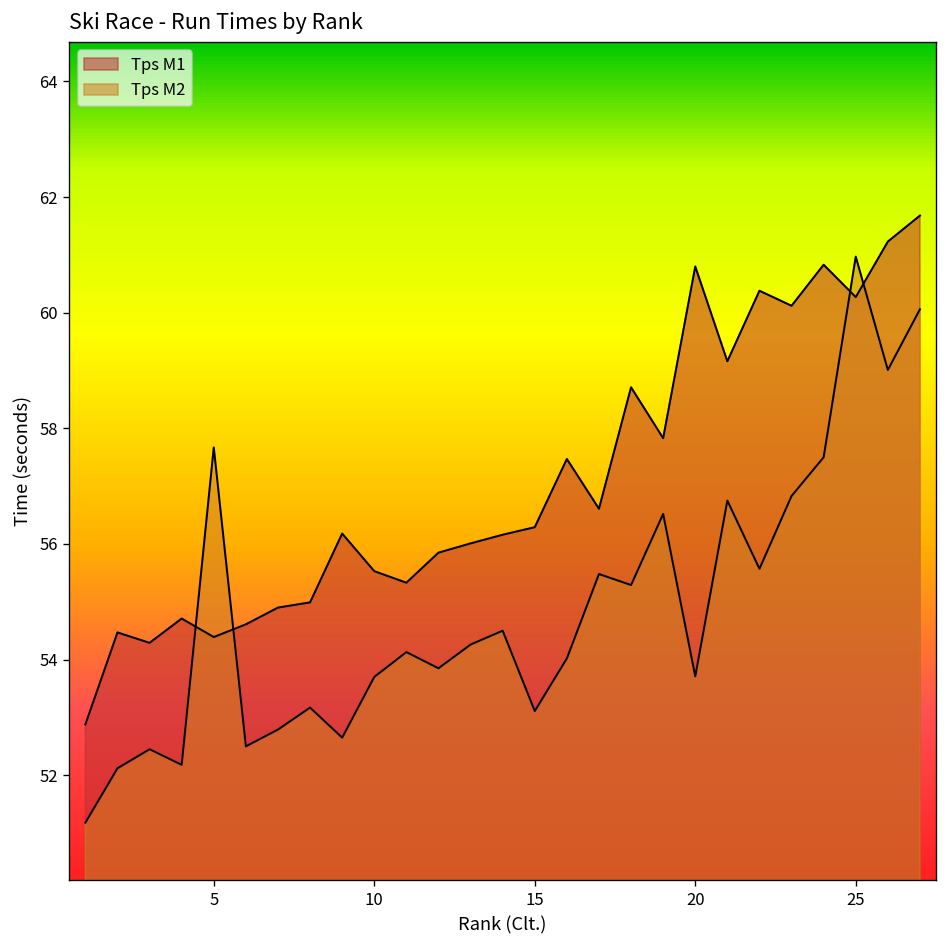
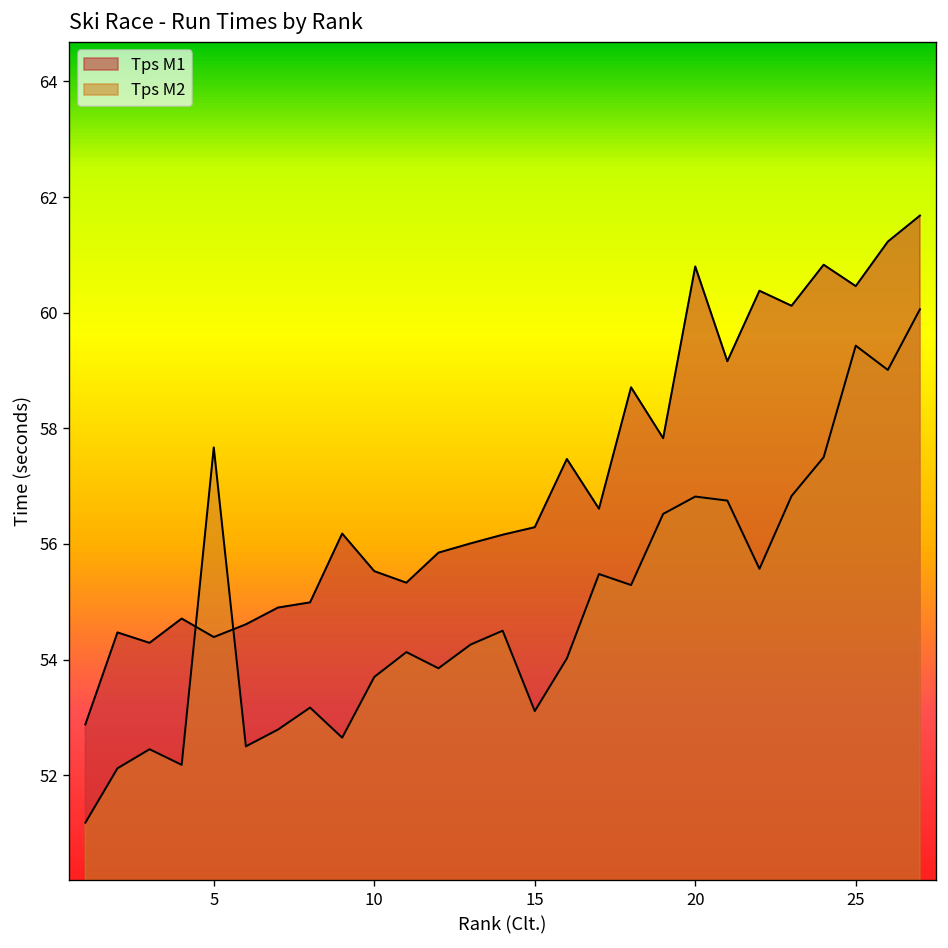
Tps M2, 20: 53.7 -> 56.8
Tps M1, 25: 60.3 -> 60.5
Tps M2, 25: 61.0 -> 59.4
